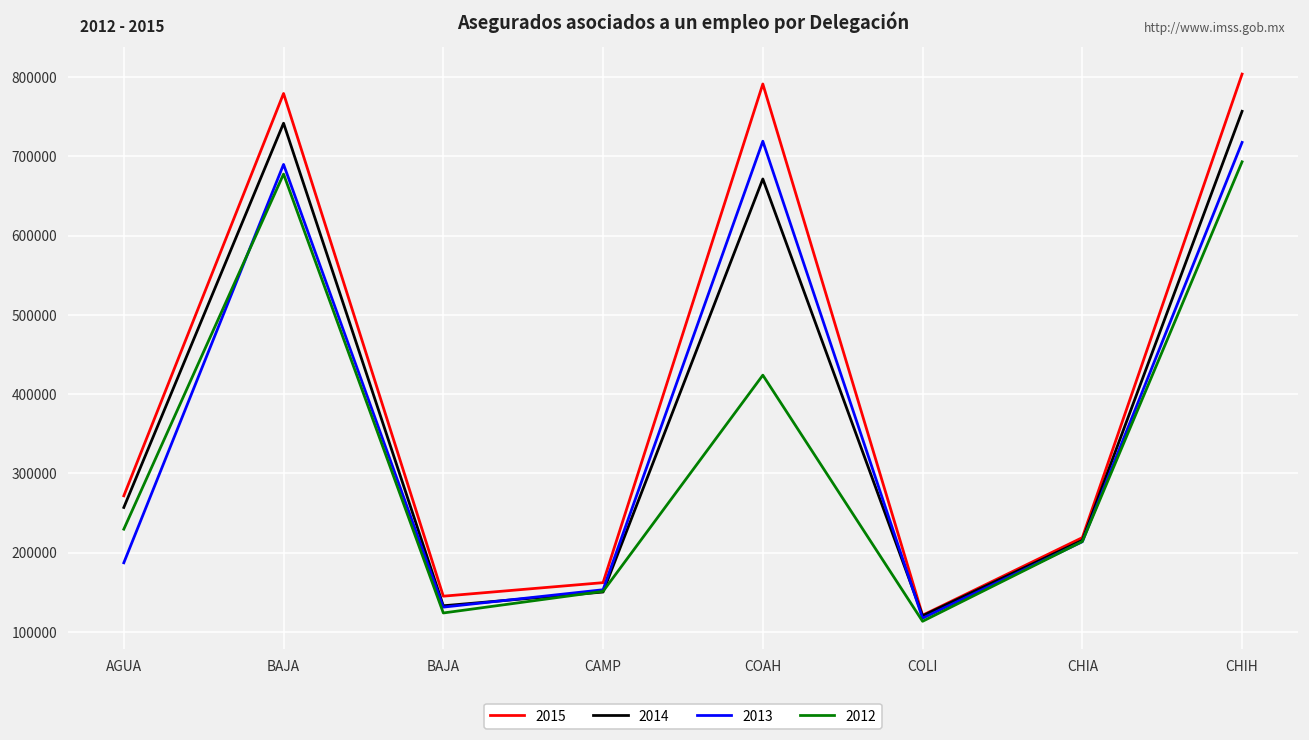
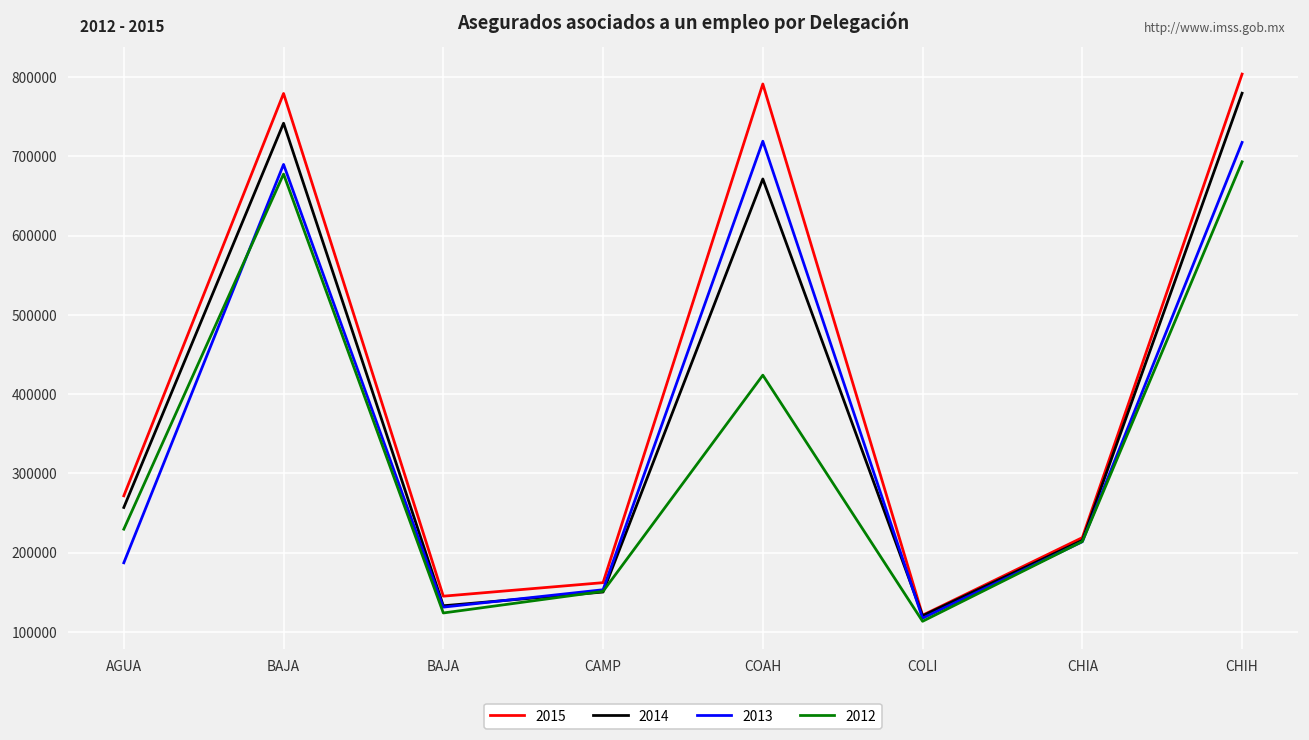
2014, CHIH: 760000 -> 780000
